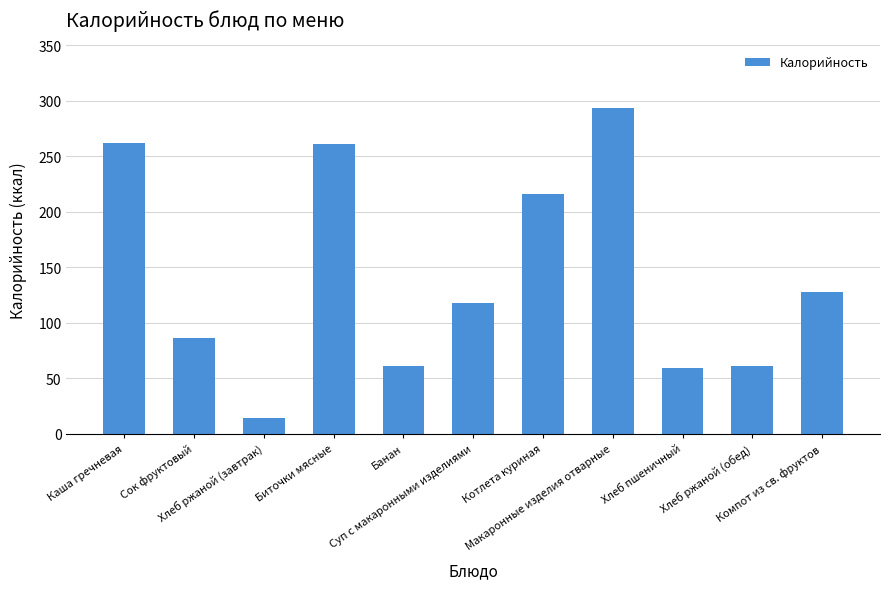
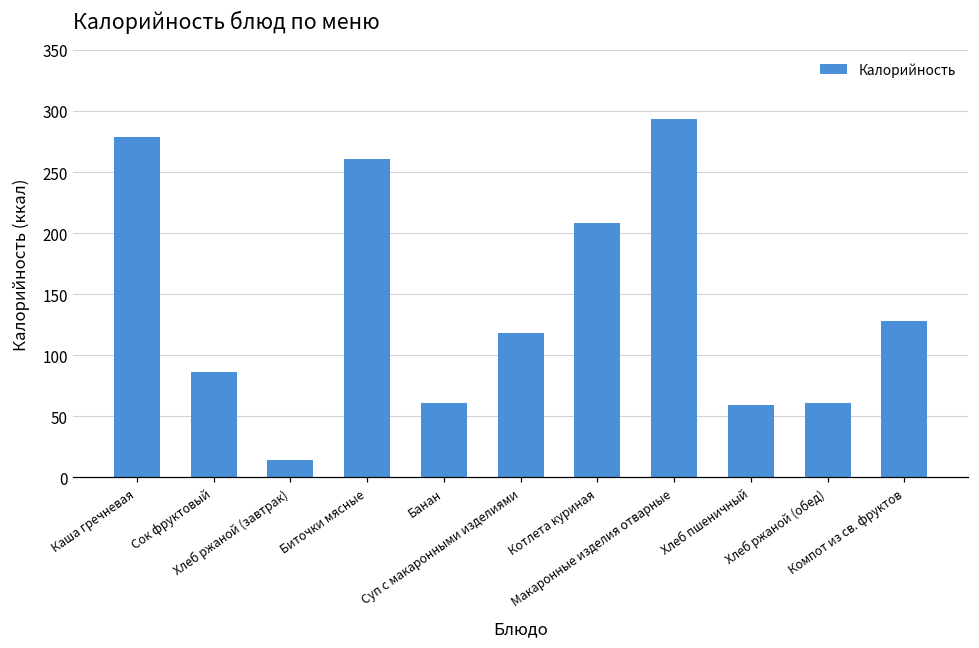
Каша гречневая: 262 -> 279
Котлета куриная: 216 -> 208
